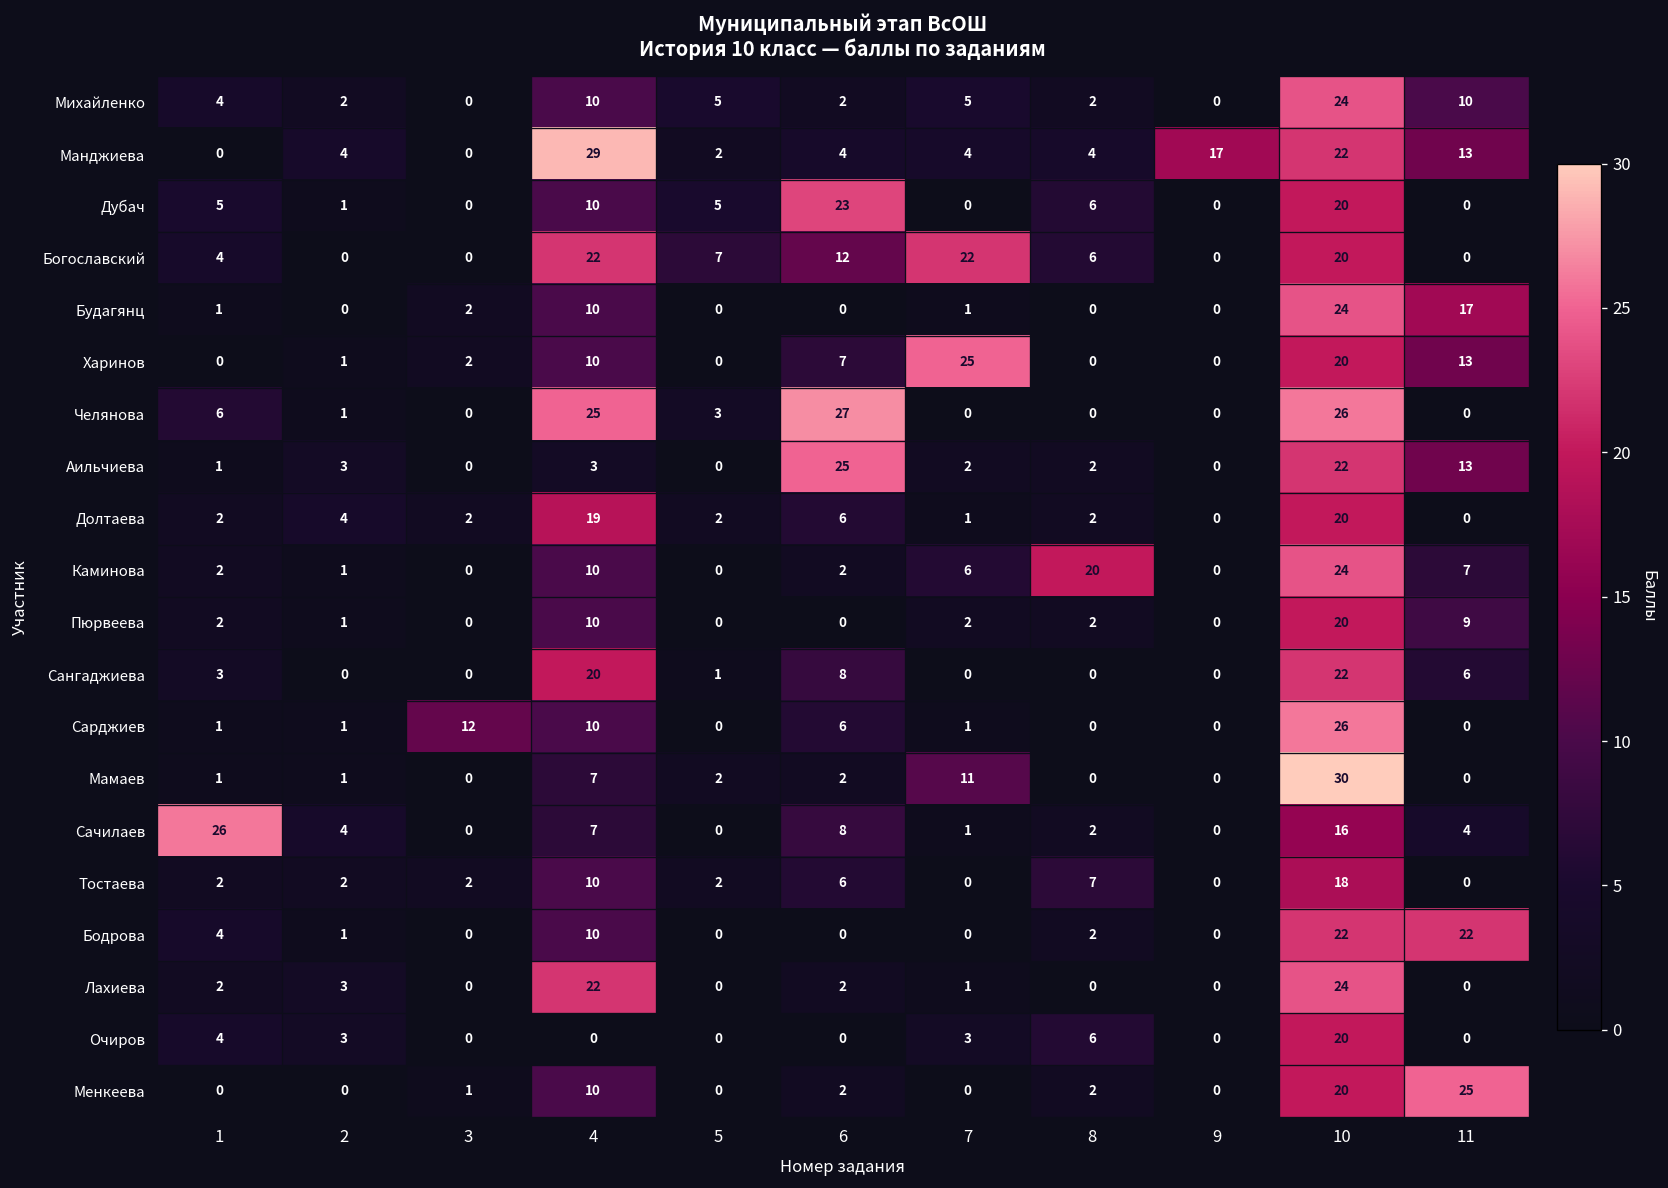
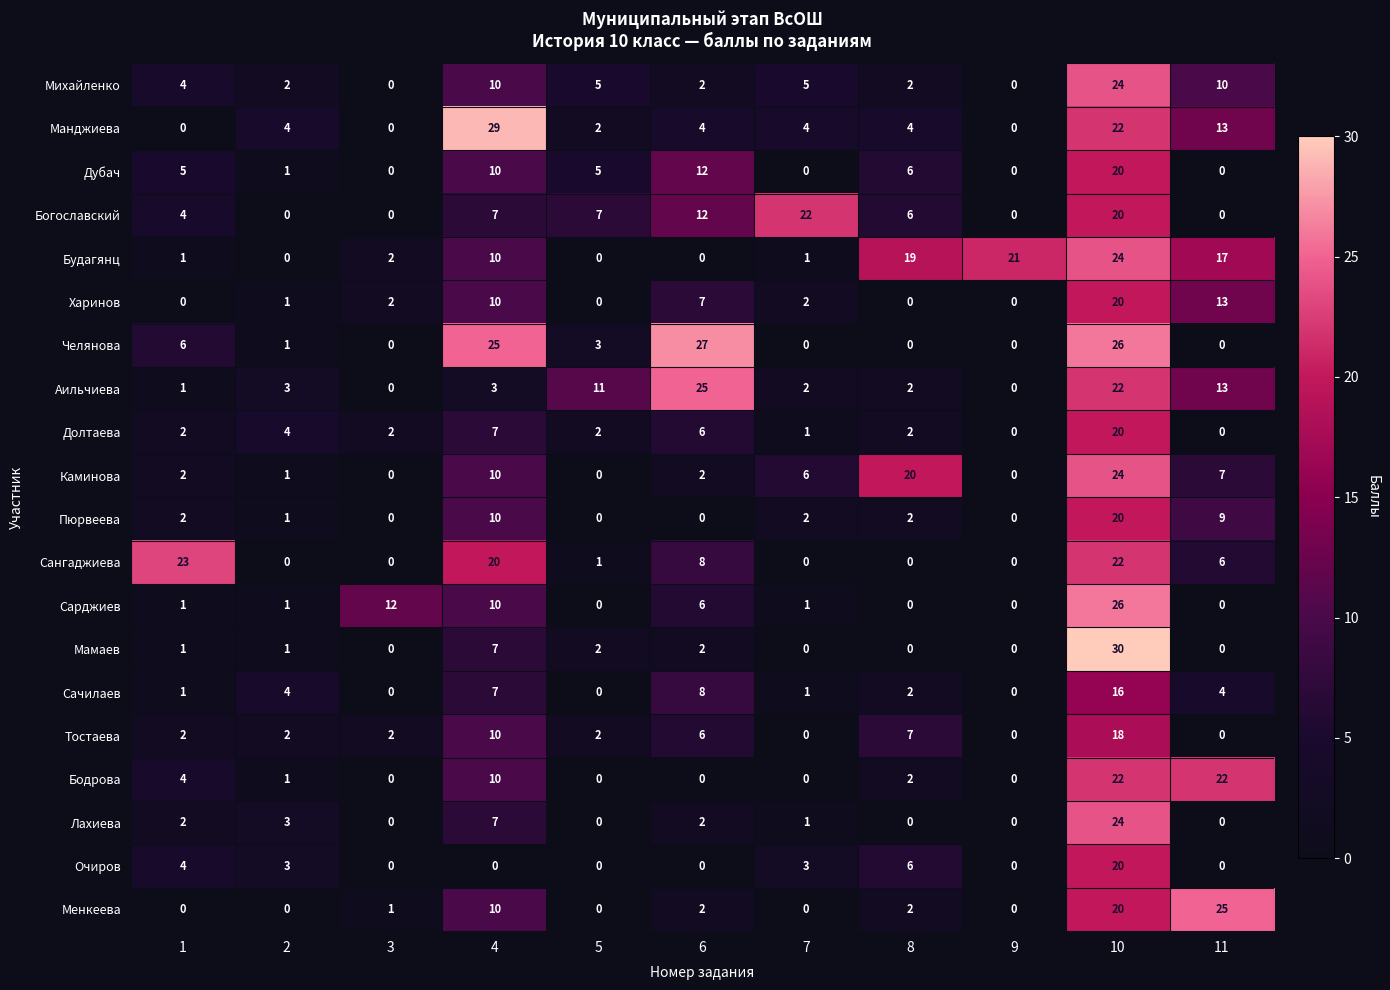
Манджиева, 9: 17 -> 0
Дубач, 6: 23 -> 12
Богославский, 4: 22 -> 7
Будагянц, 8: 0 -> 19
Будагянц, 9: 0 -> 21
Харинов, 7: 25 -> 2
Аильчиева, 5: 0 -> 11
Долтаева, 4: 19 -> 7
Сангаджиева, 1: 3 -> 23
Мамаев, 7: 11 -> 0
Сачилаев, 1: 26 -> 1
Лахиева, 4: 22 -> 7
